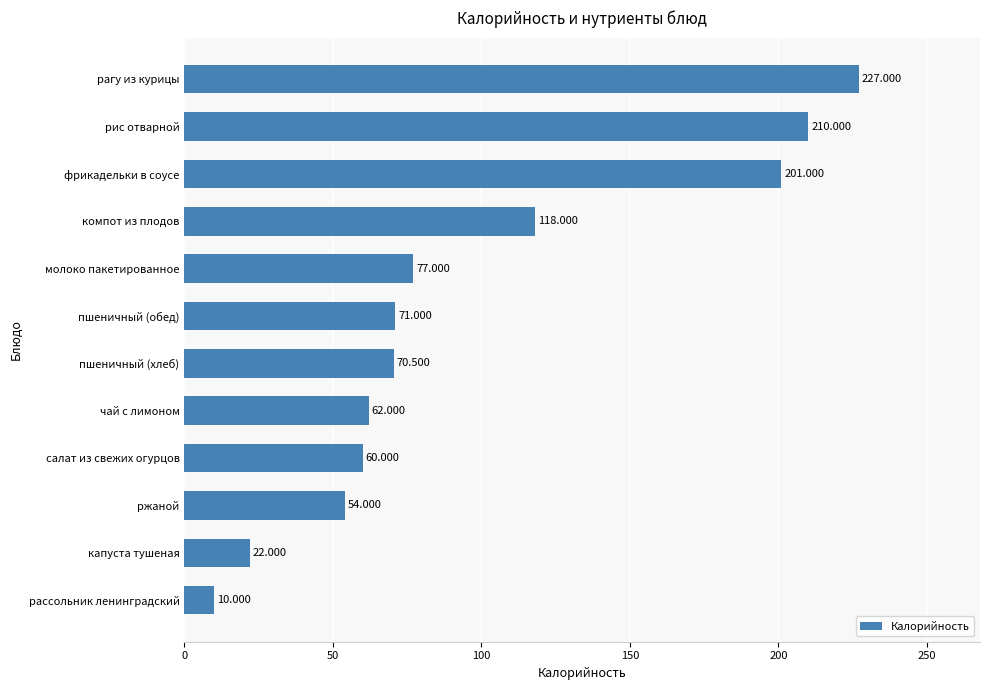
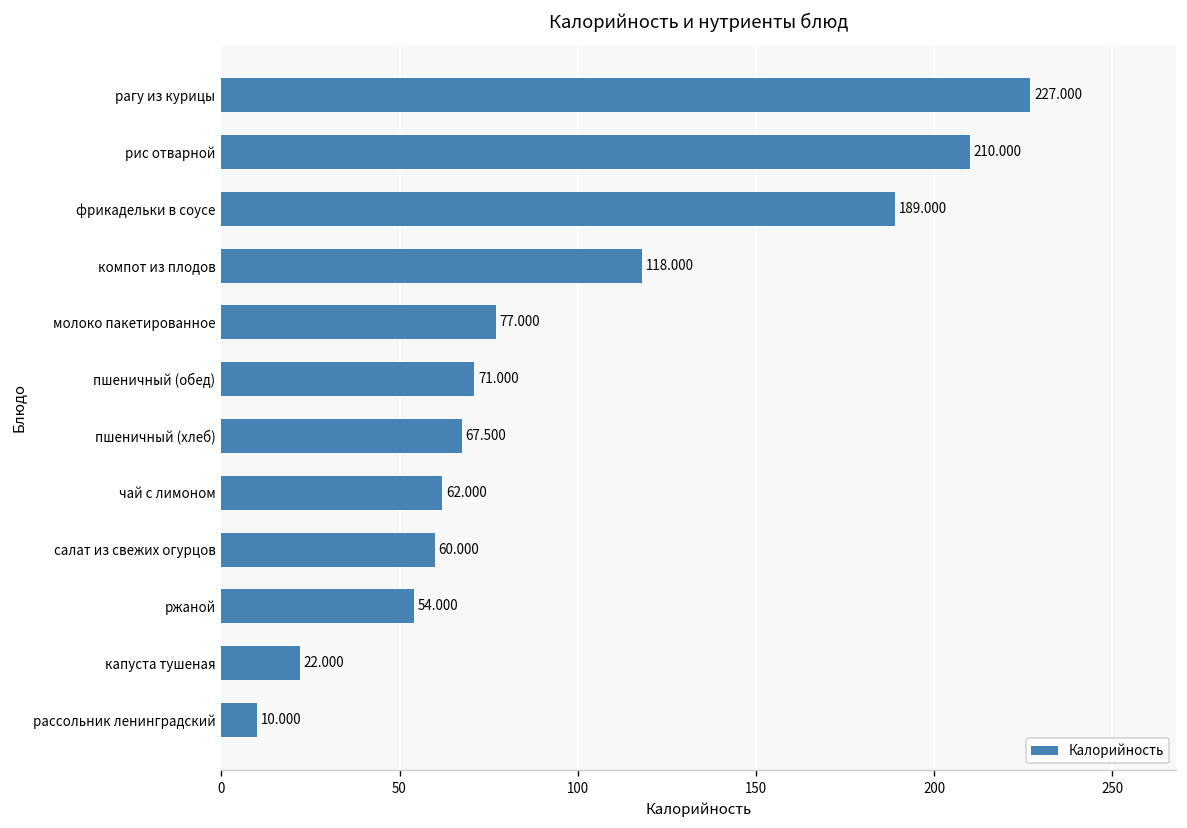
фрикадельки в соусе: 201.000 -> 189.000
пшеничный (хлеб): 70.500 -> 67.500
